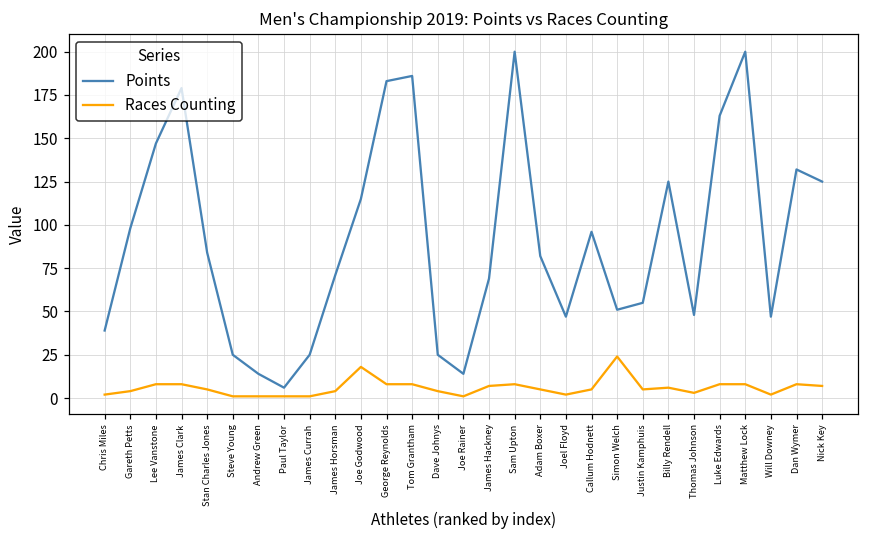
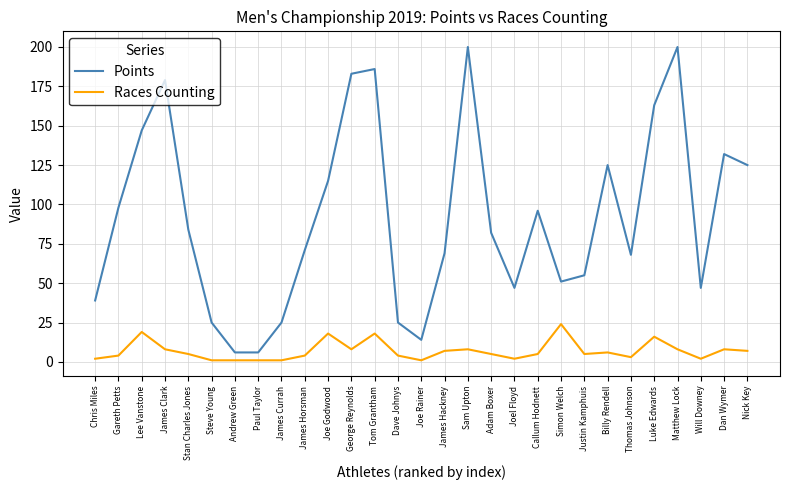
Races Counting, Lee Vanstone: 8 -> 19
Points, Andrew Green: 14 -> 6
Races Counting, Tom Grantham: 8 -> 18
Points, Thomas Johnson: 48 -> 68
Races Counting, Luke Edwards: 8 -> 16
